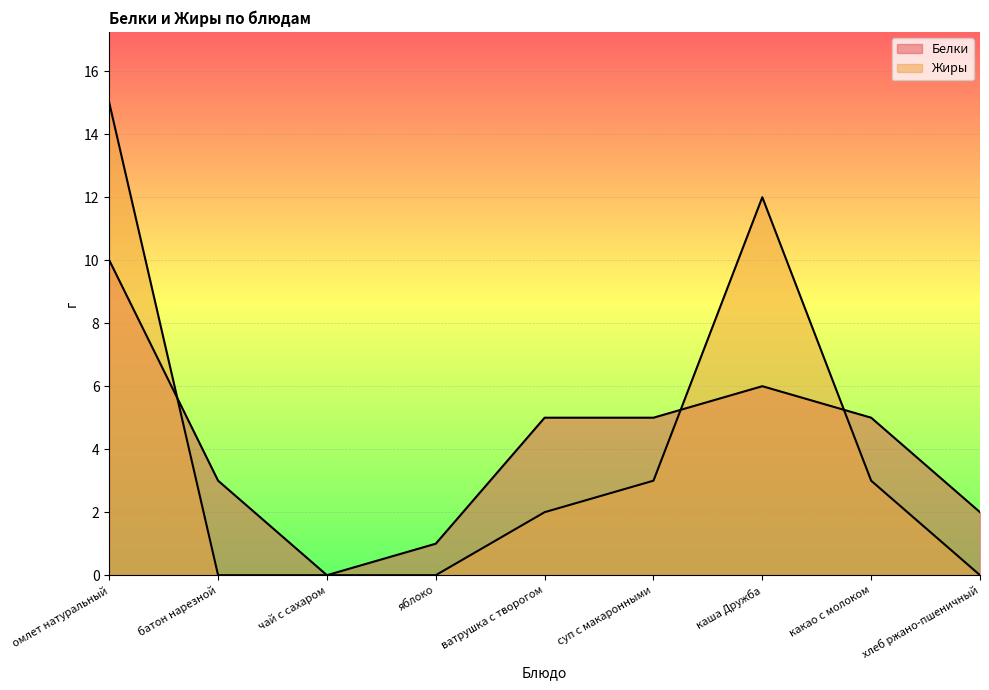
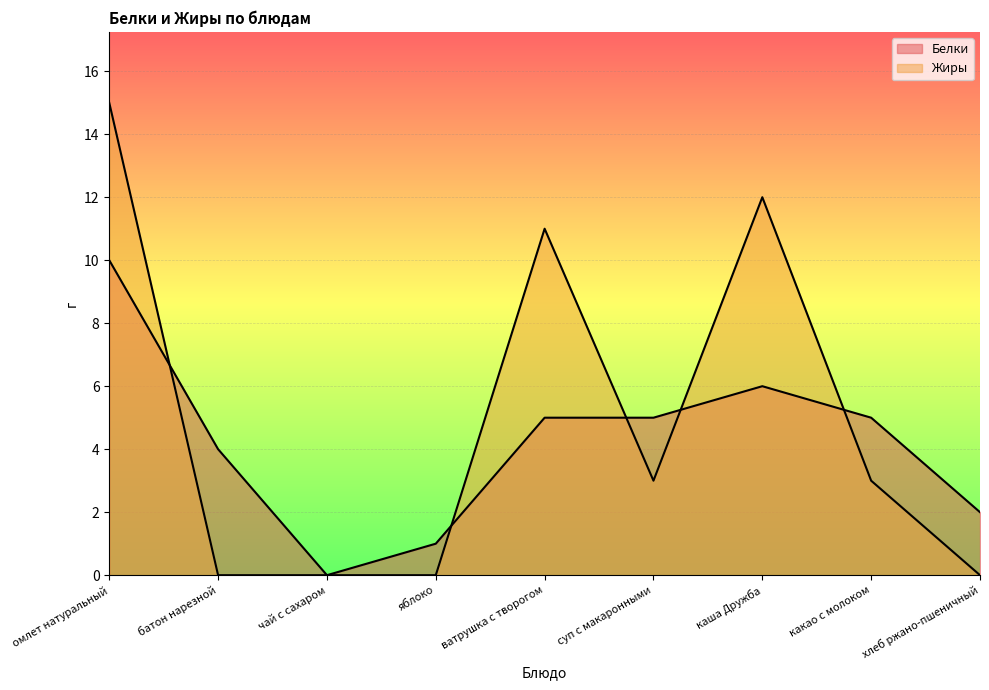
Белки, батон нарезной: 3 -> 4
Жиры, ватрушка с творогом: 2 -> 11
